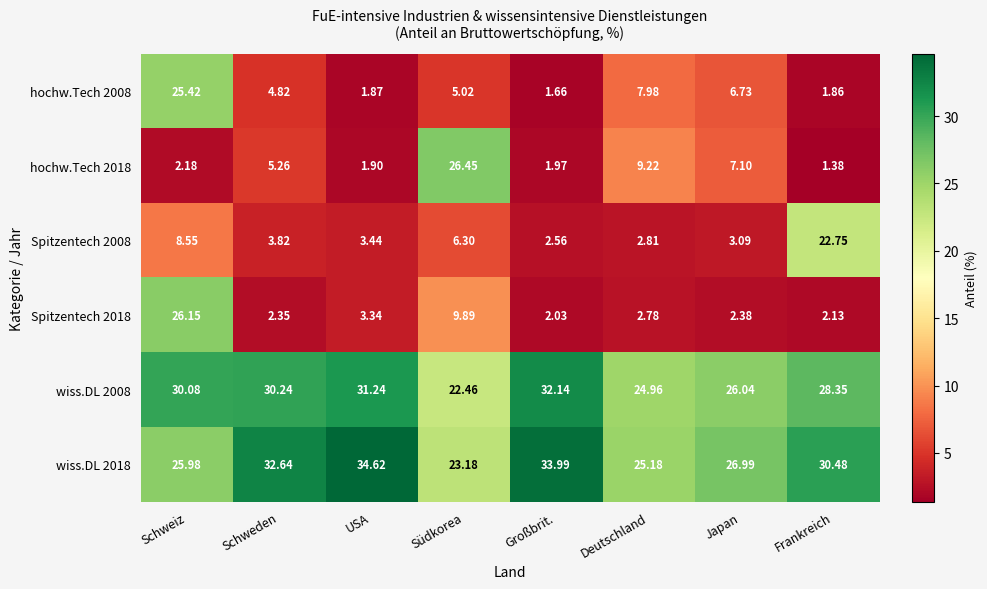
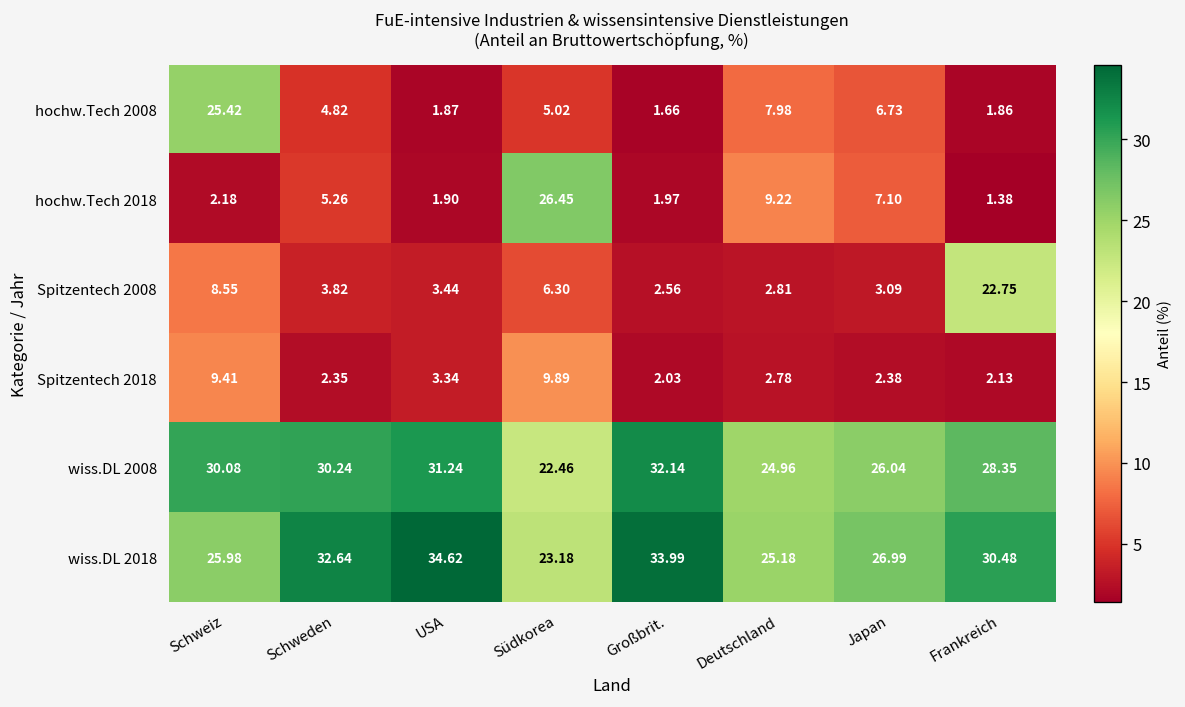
Spitzentech 2018, Schweiz: 26.15 -> 9.41
